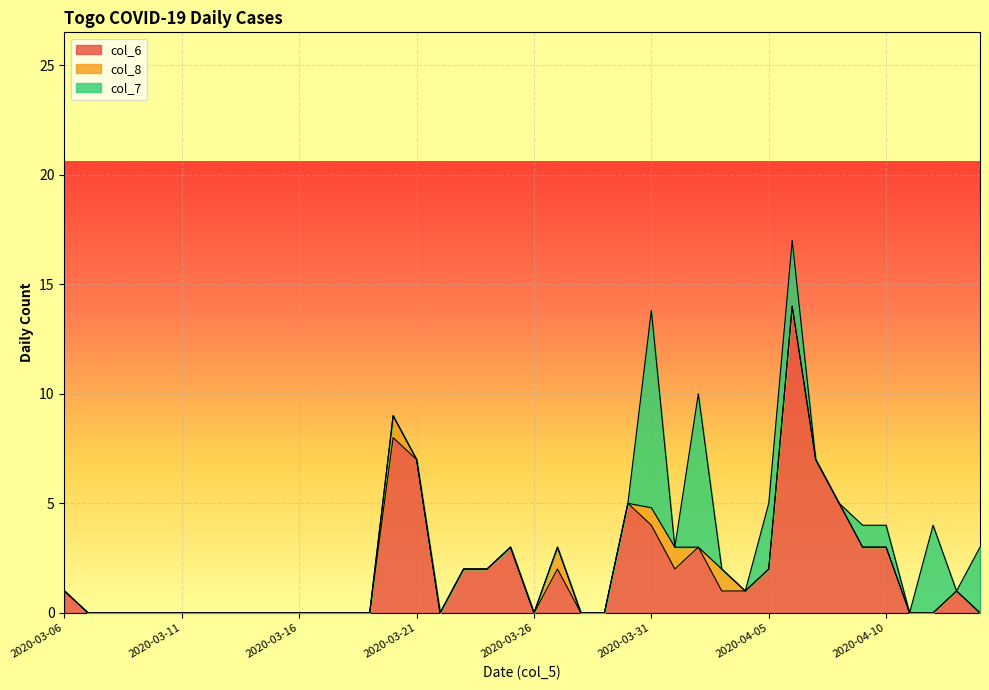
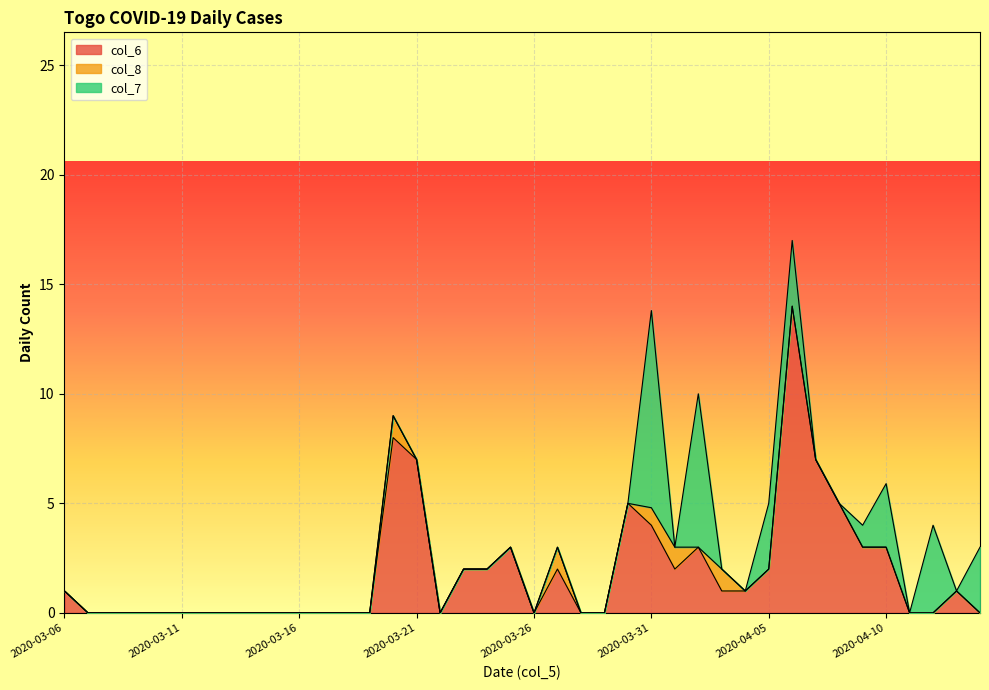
col_7, 2020-04-10: 1.0 -> 2.9
